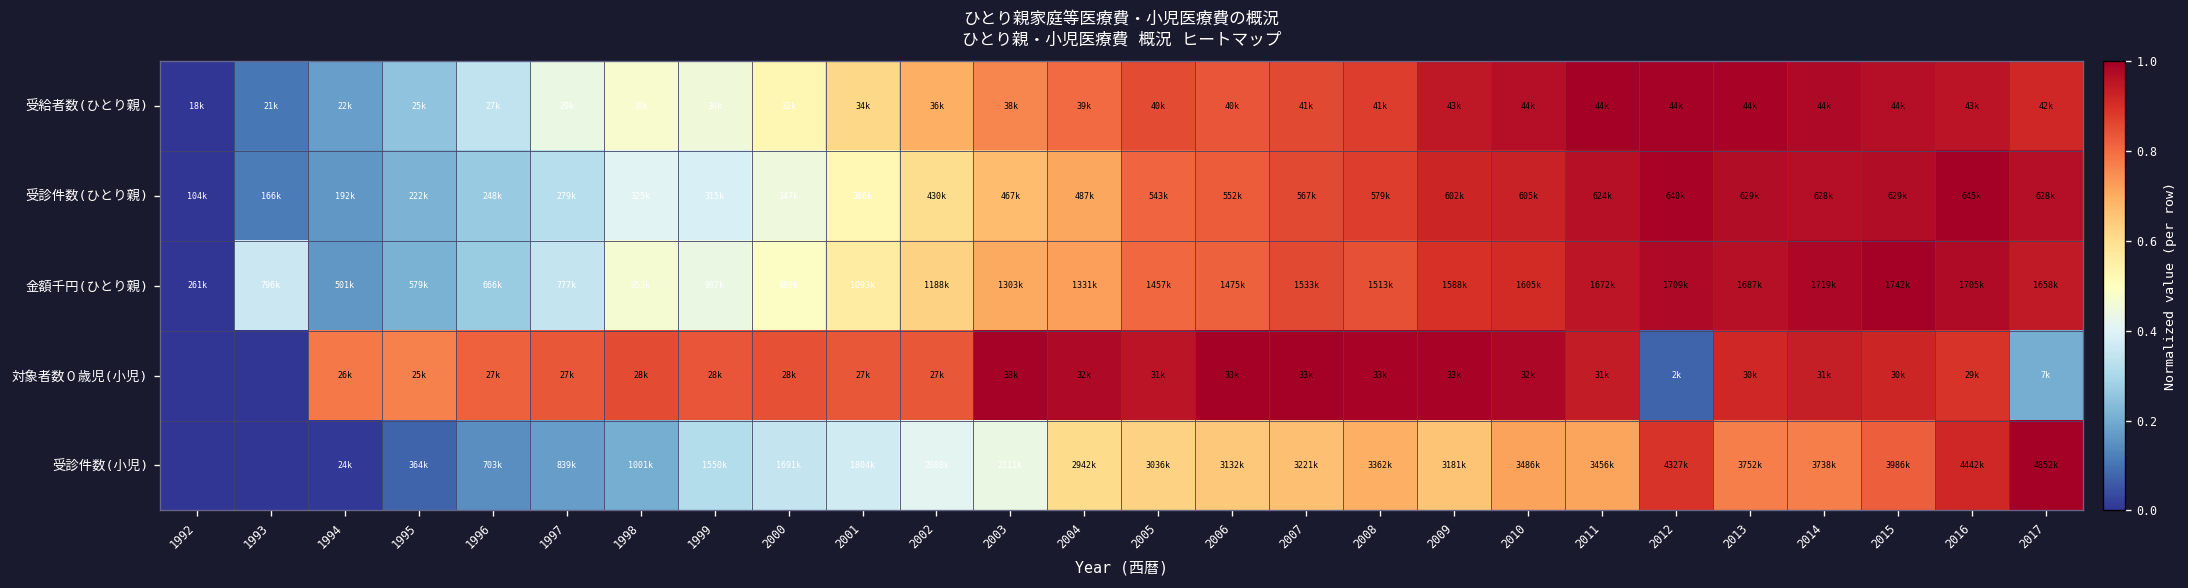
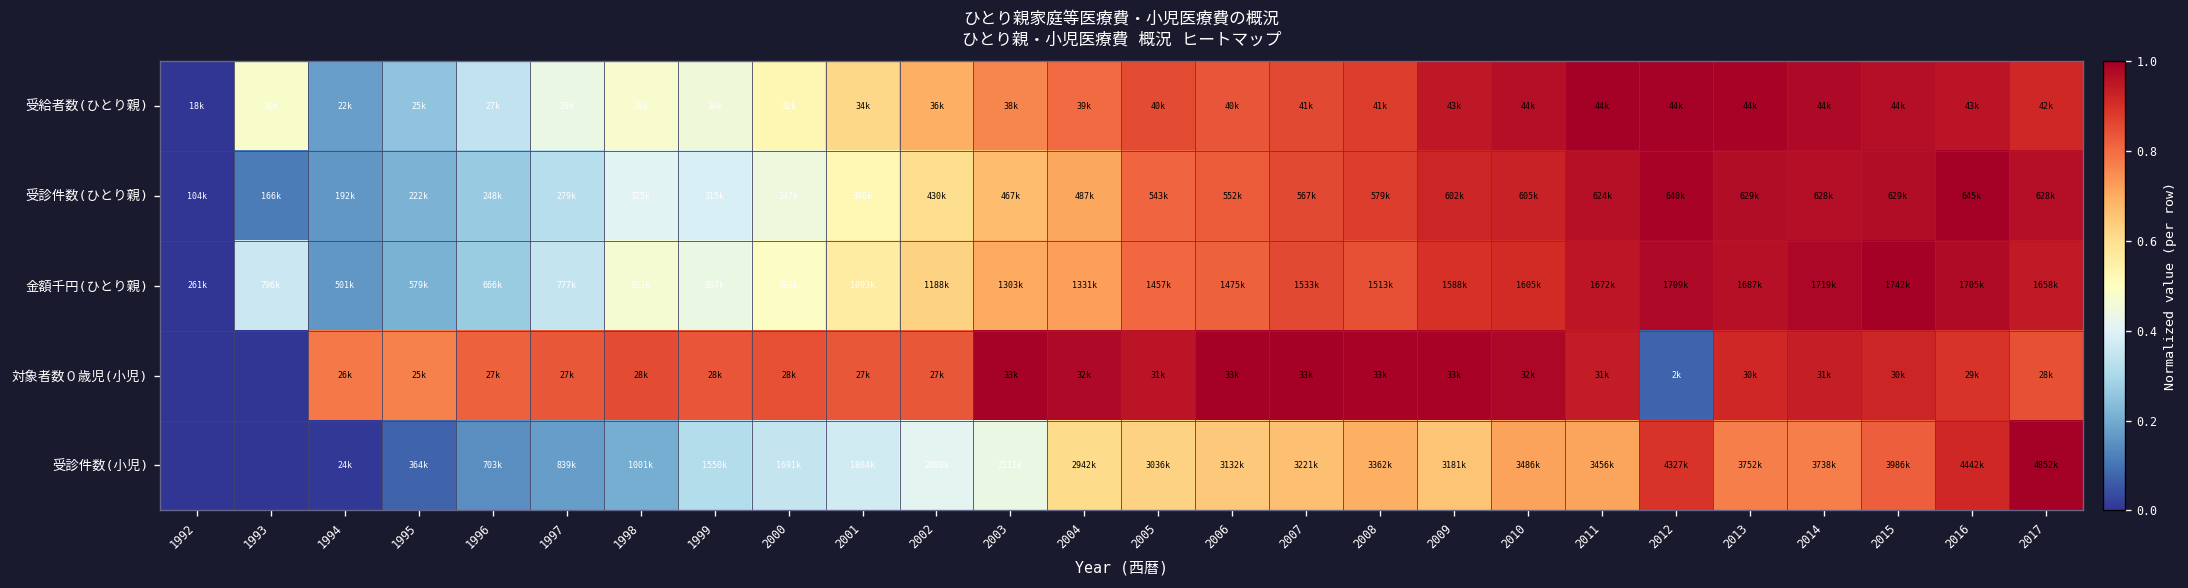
受給者数(ひとり親), 1993: 21k -> 30k
対象者数０歳児(小児), 2017: 7k -> 28k
